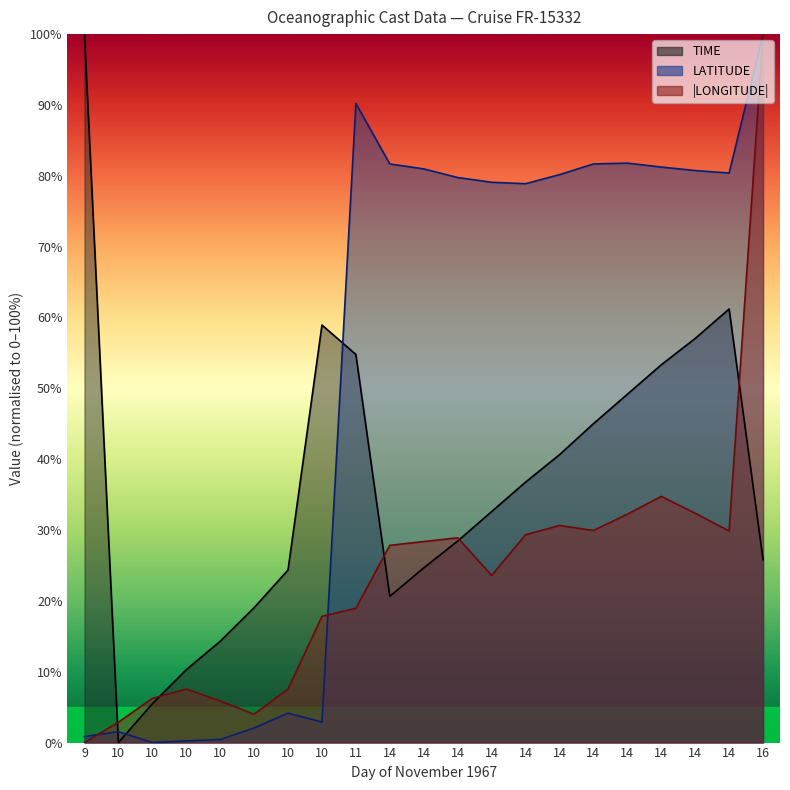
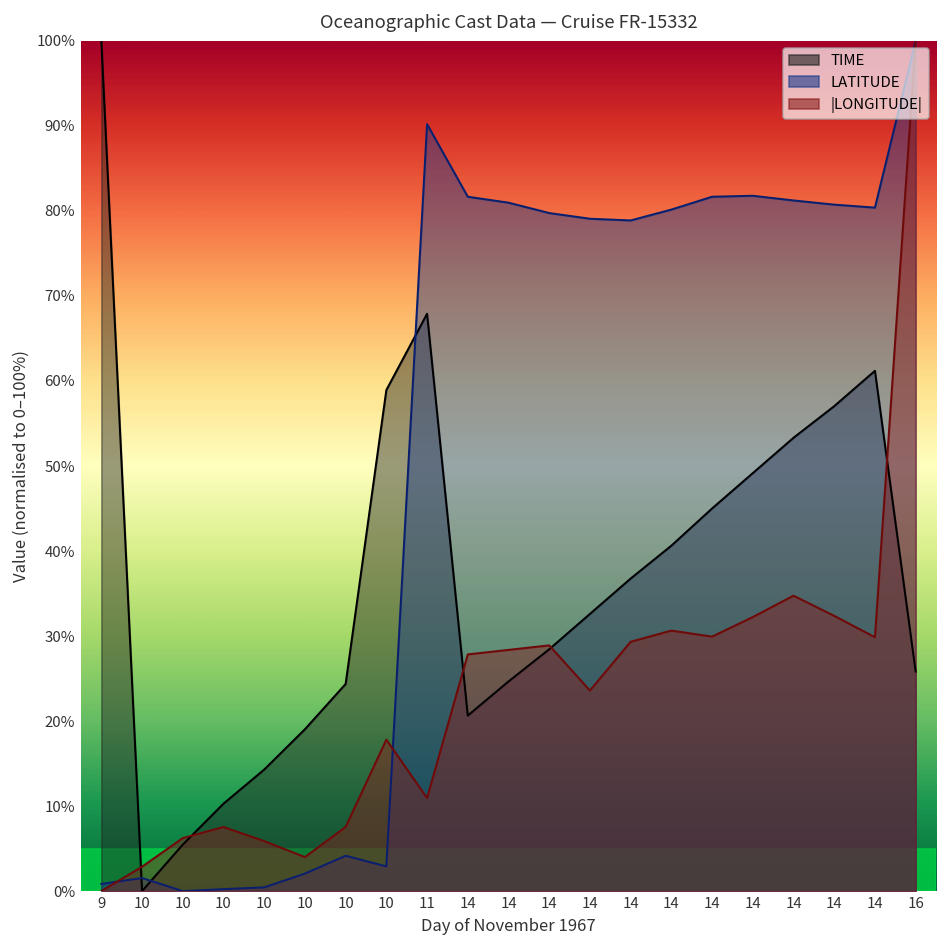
TIME, 11: 55% -> 68%
|LONGITUDE|, 11: 19% -> 11%
